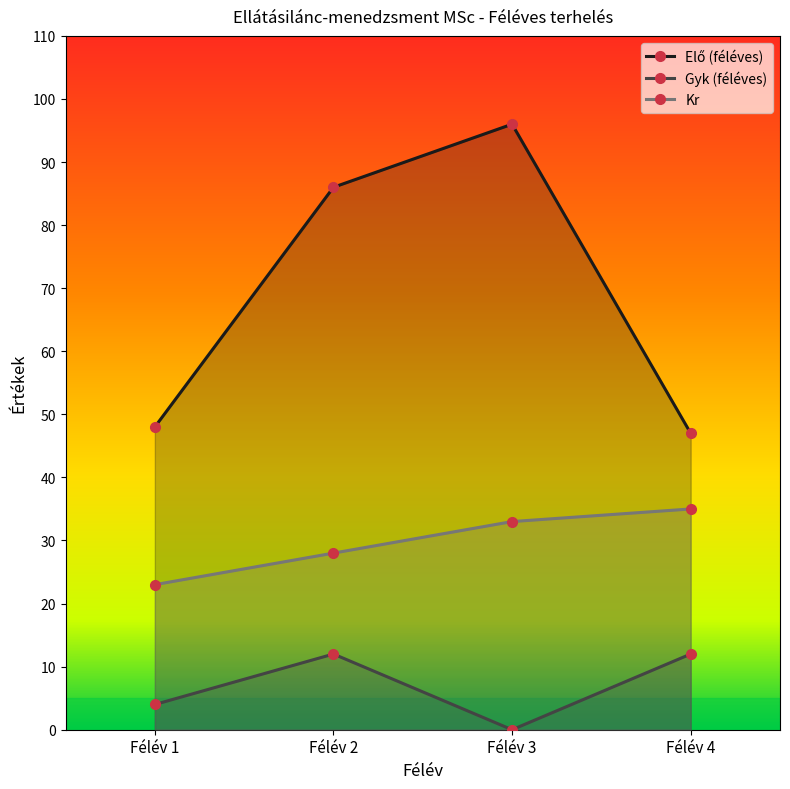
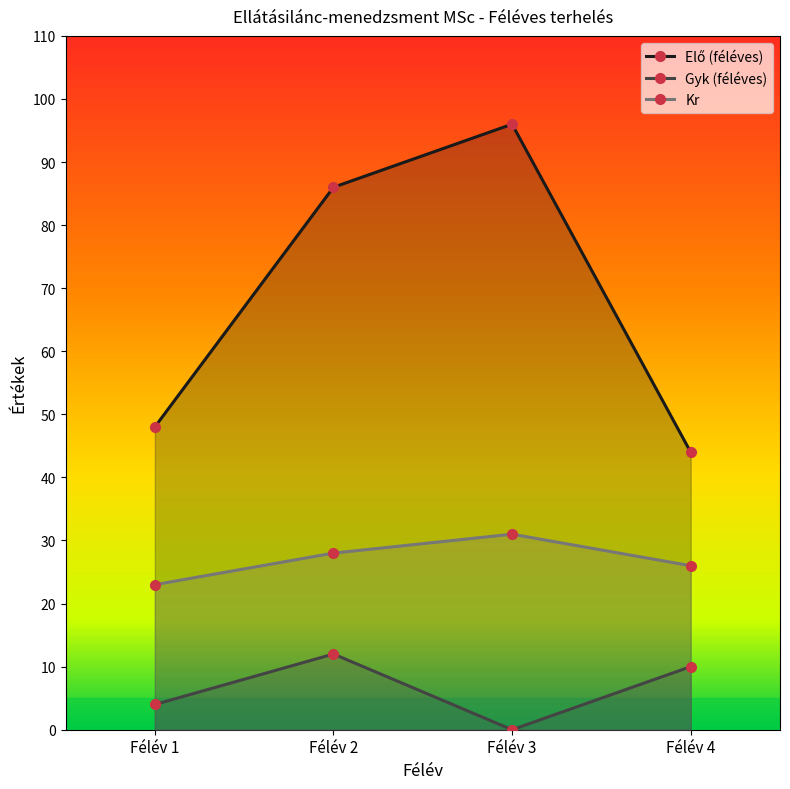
Kr, Félév 3: 33 -> 31
Elő (féléves), Félév 4: 47 -> 44
Gyk (féléves), Félév 4: 12 -> 10
Kr, Félév 4: 35 -> 26
